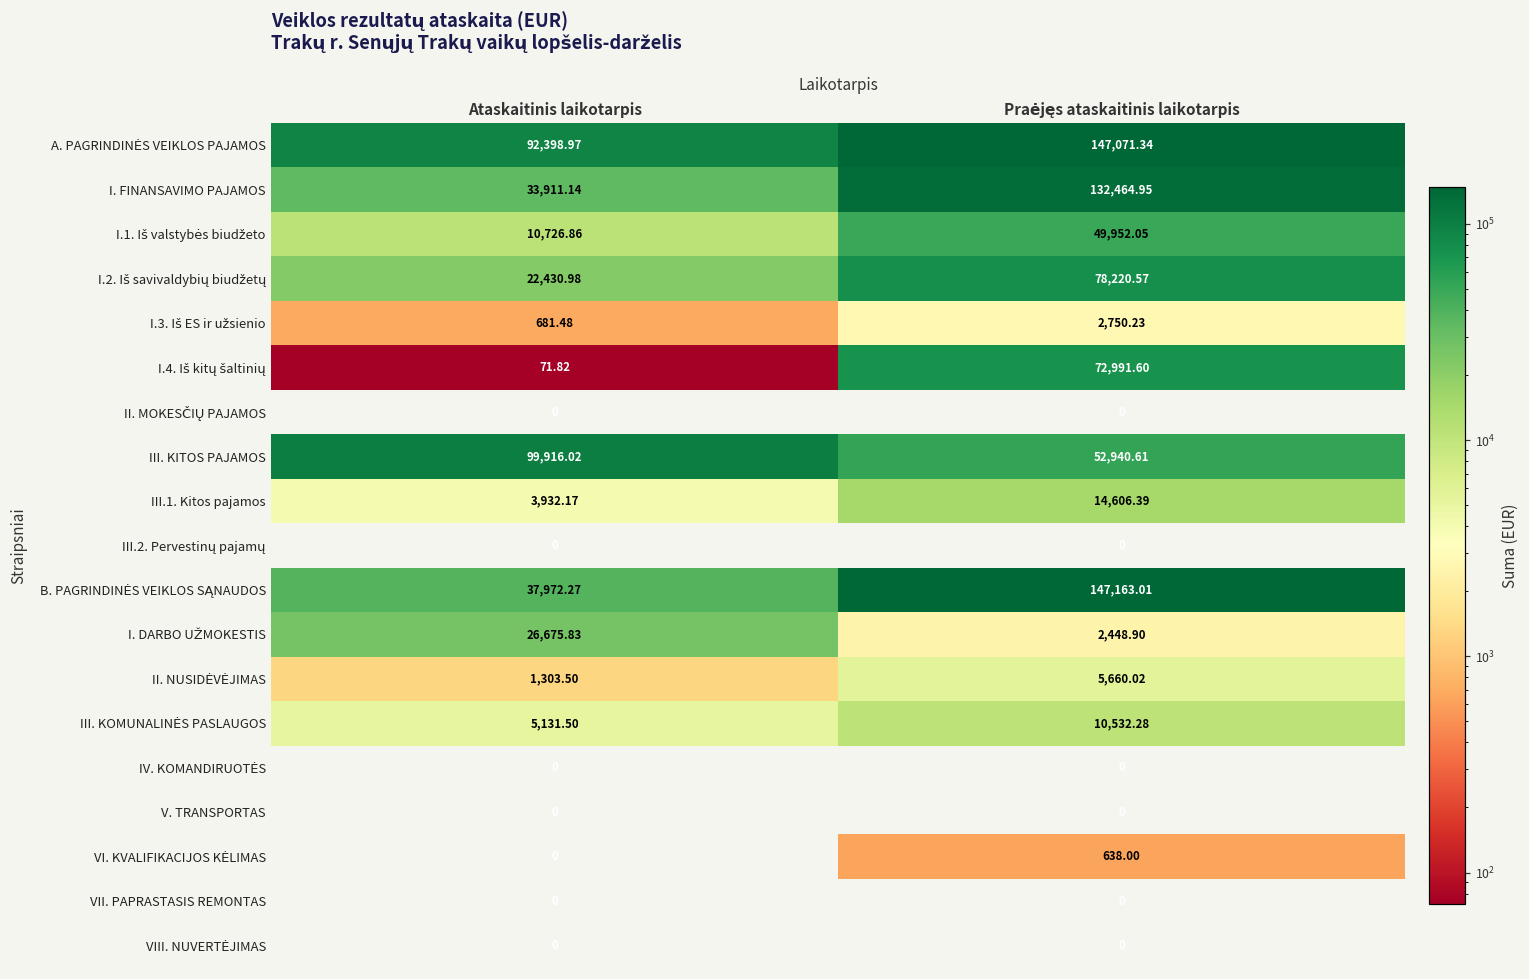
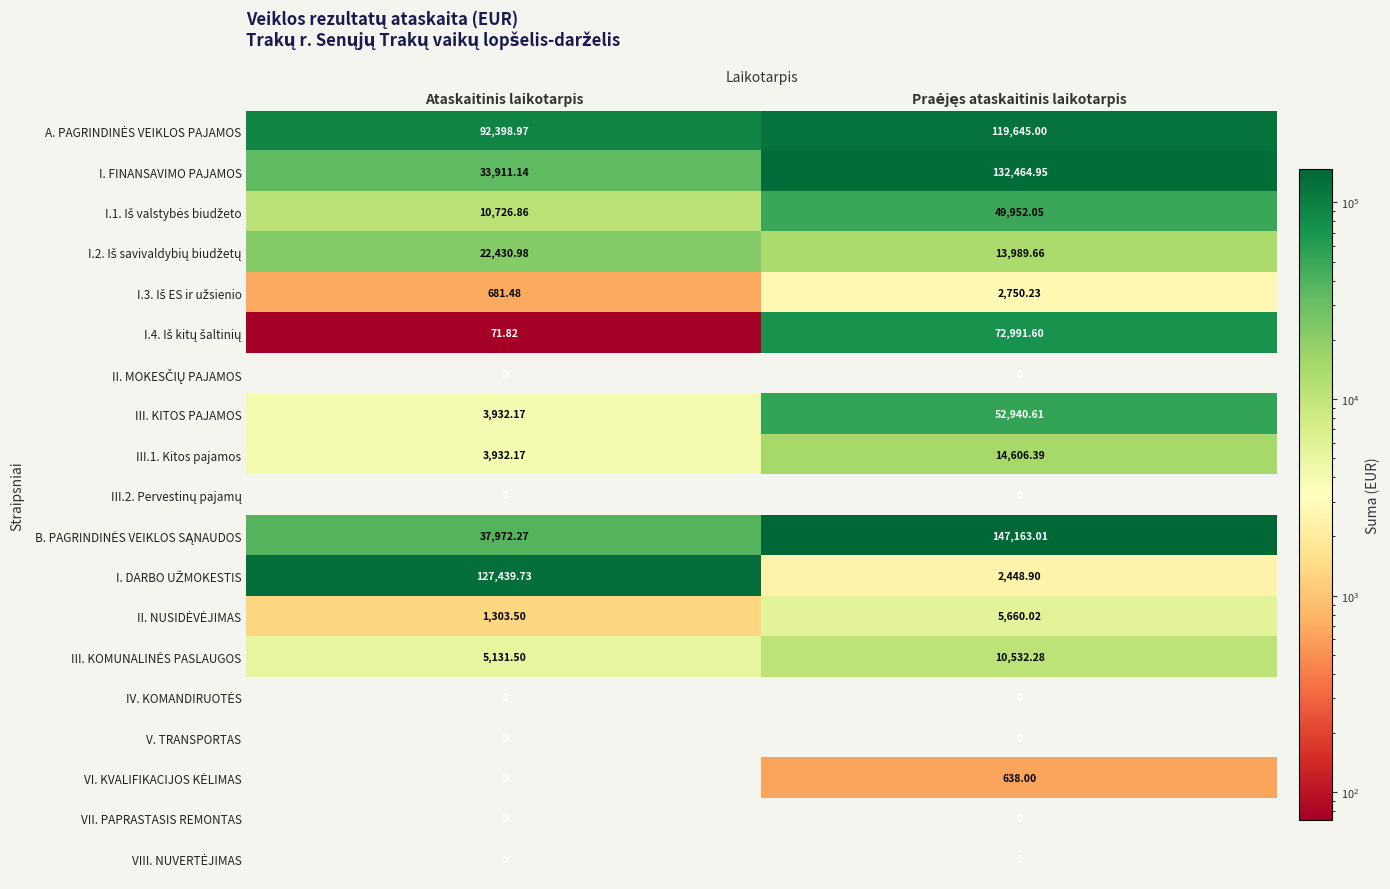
A. PAGRINDINĖS VEIKLOS PAJAMOS, Praėjęs ataskaitinis laikotarpis: 147,071.34 -> 119,645.00
I.2. Iš savivaldybių biudžetų, Praėjęs ataskaitinis laikotarpis: 78,220.57 -> 13,989.66
III. KITOS PAJAMOS, Ataskaitinis laikotarpis: 99,916.02 -> 3,932.17
I. DARBO UŽMOKESTIS, Ataskaitinis laikotarpis: 26,675.83 -> 127,439.73
